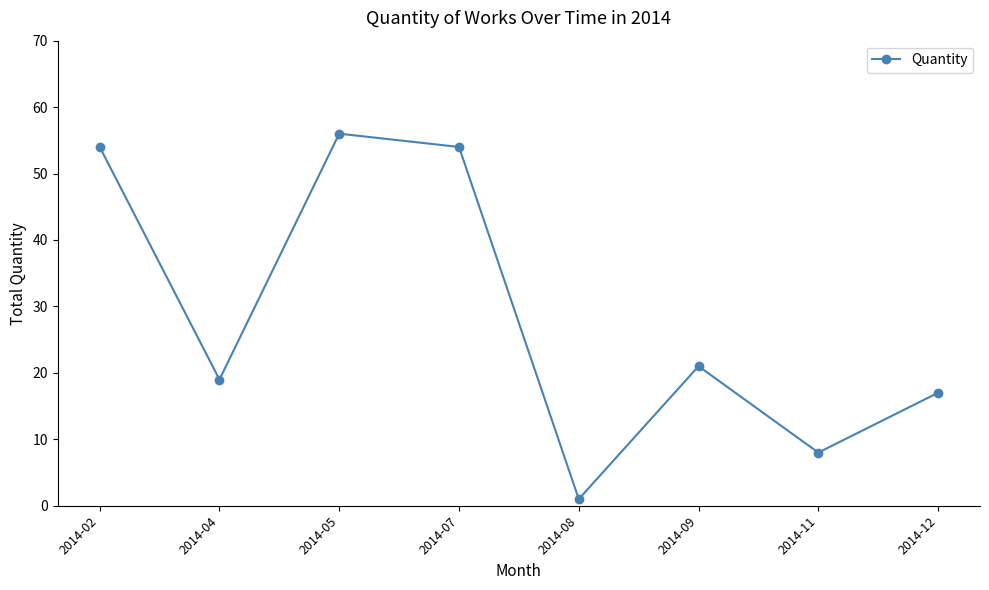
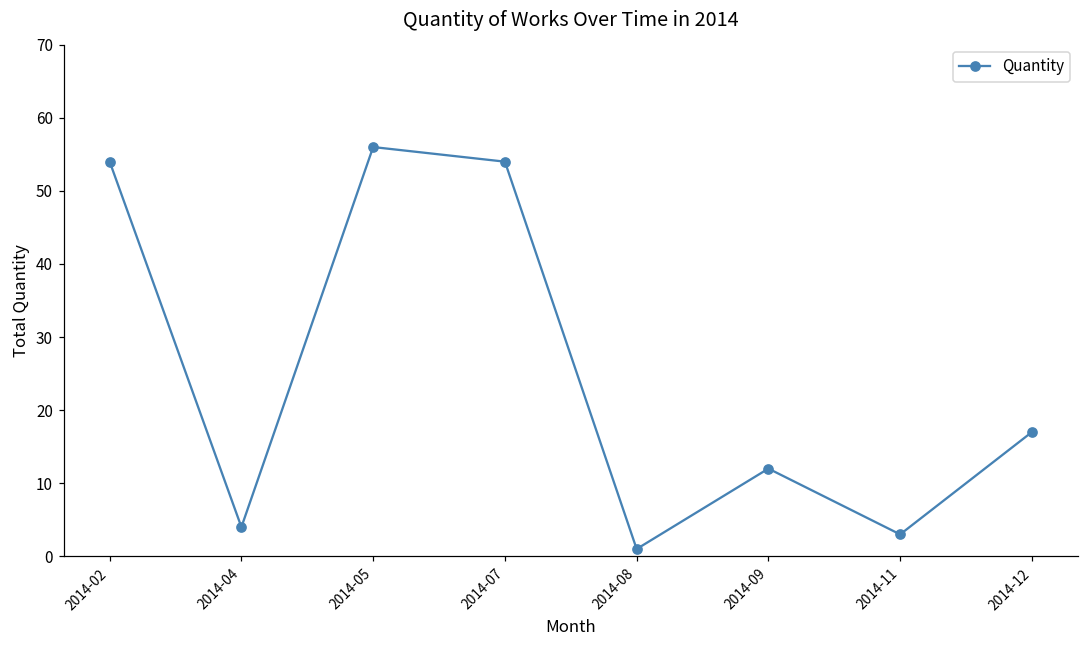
2014-04: 19 -> 4
2014-09: 21 -> 12
2014-11: 8 -> 3
